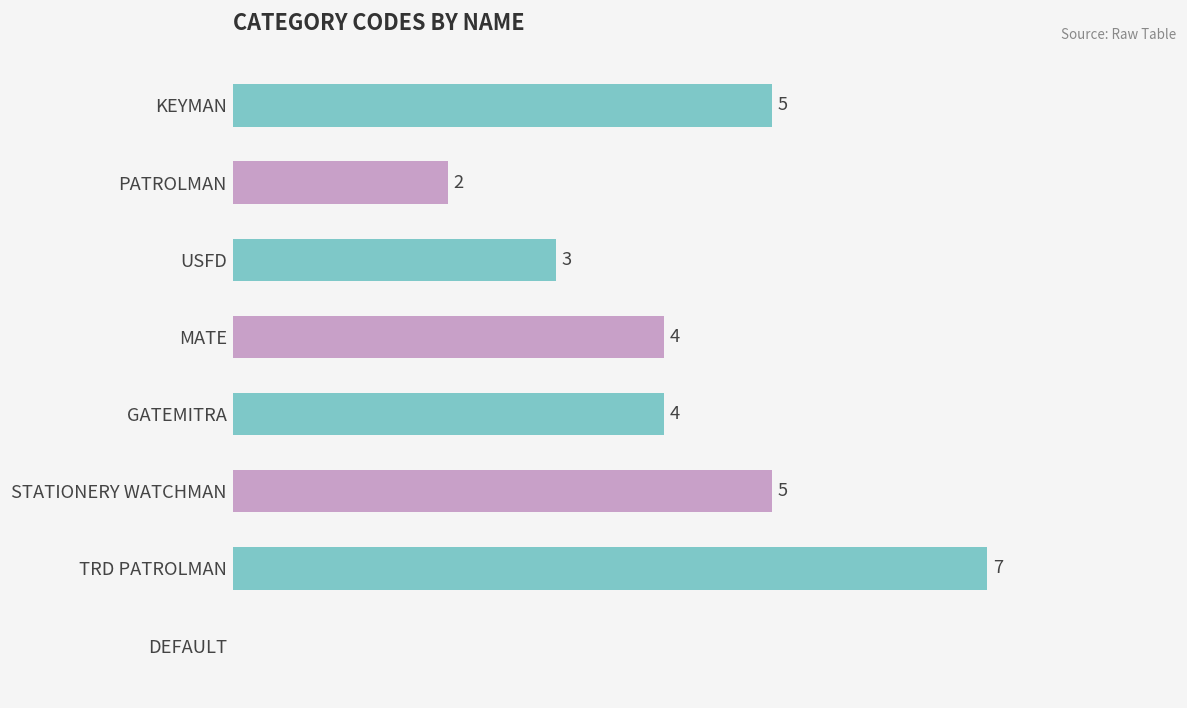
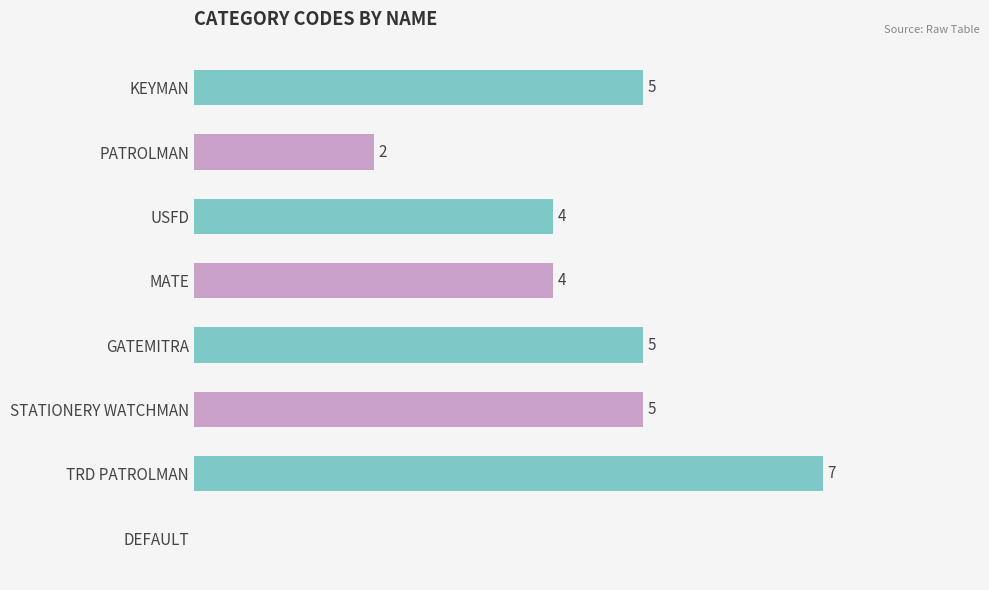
USFD: 3 -> 4
GATEMITRA: 4 -> 5
